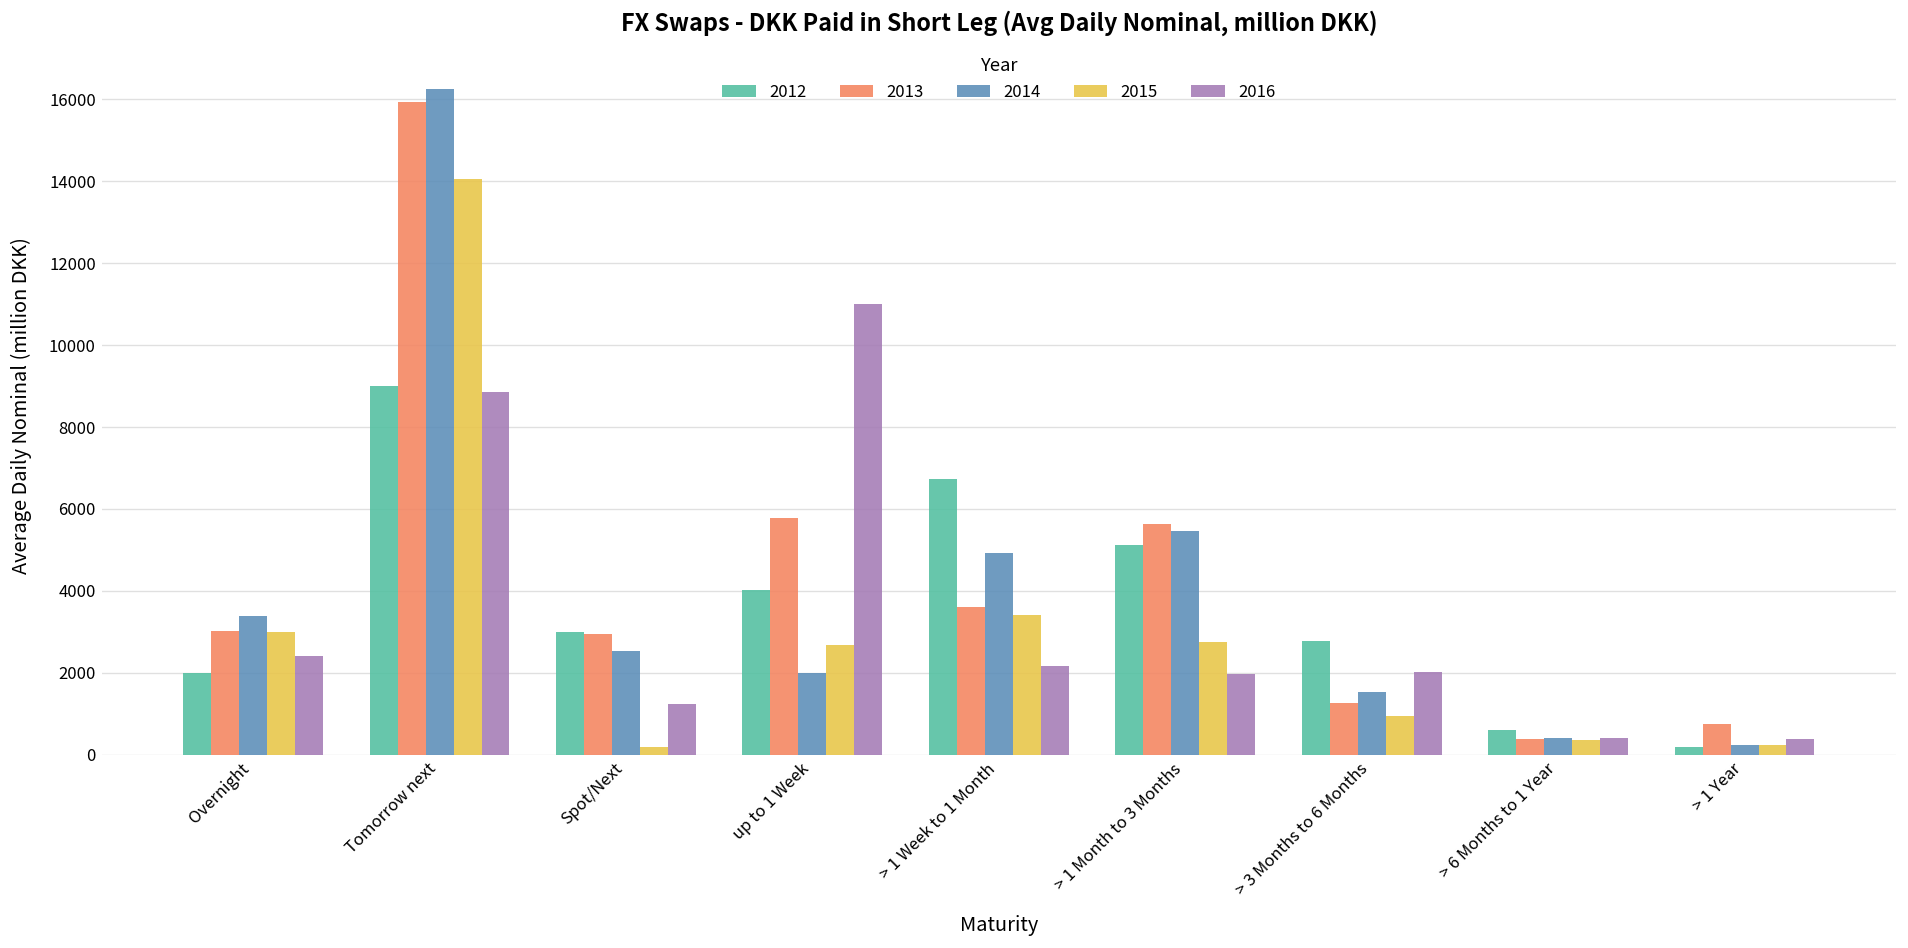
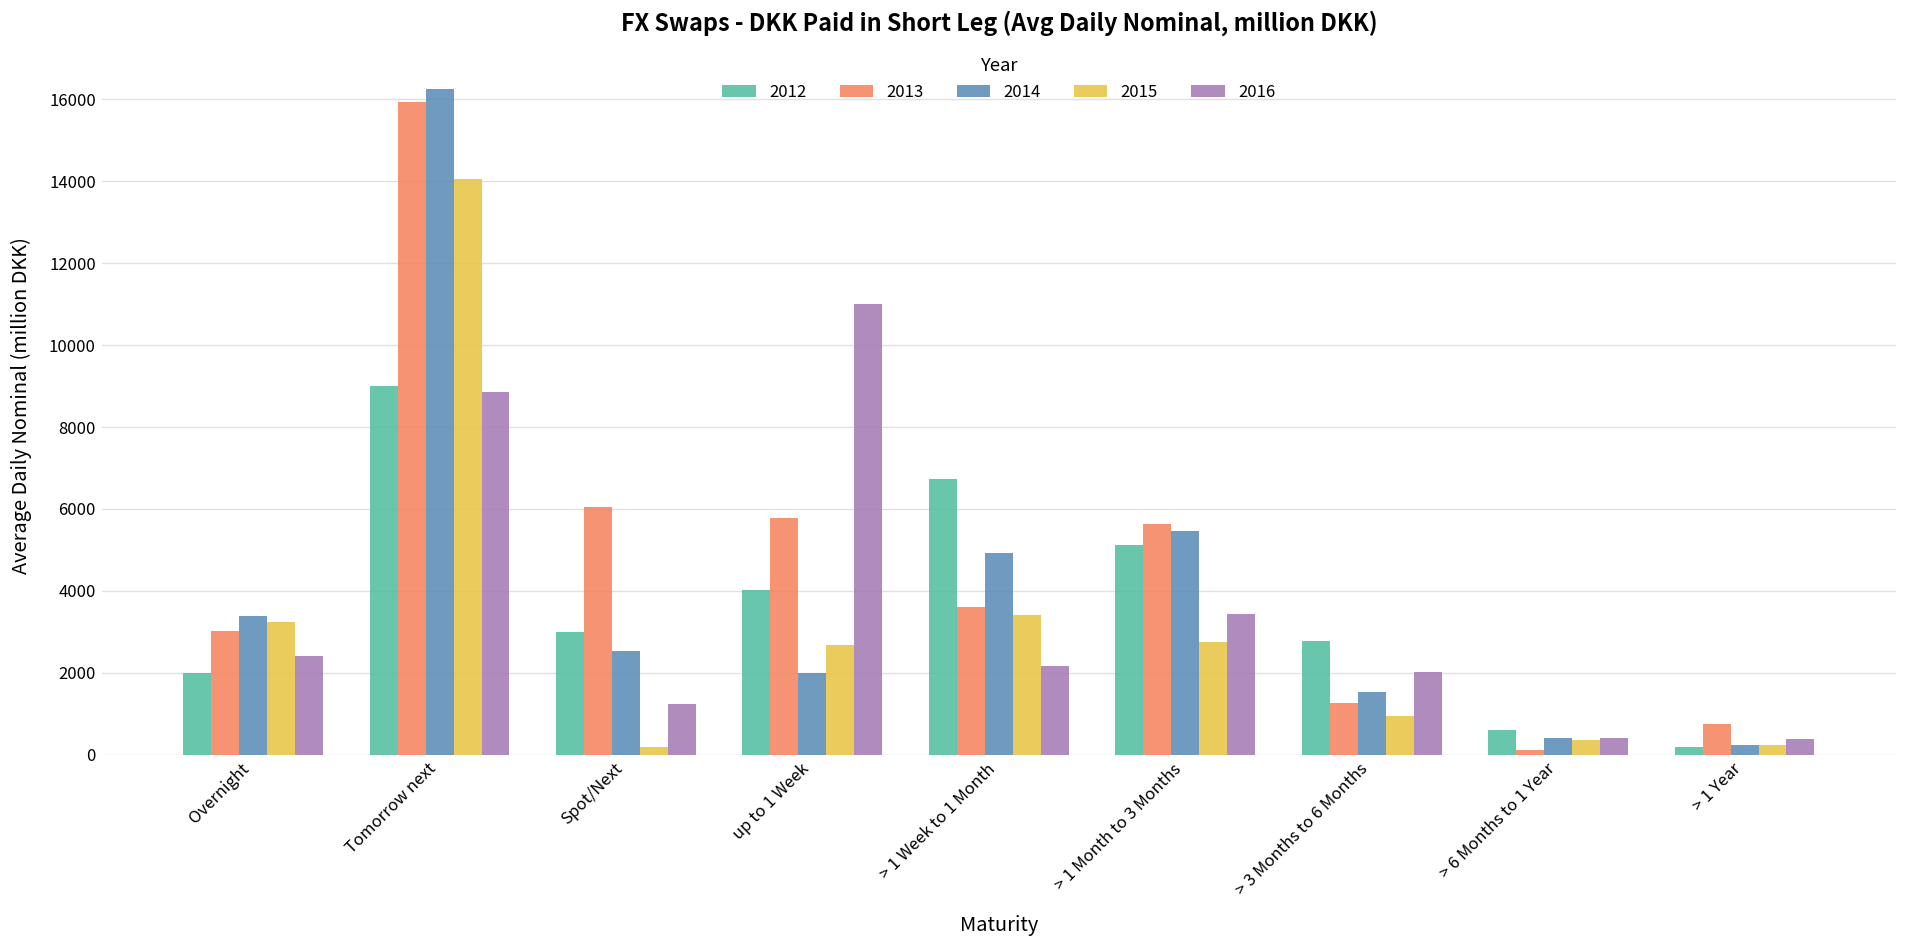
2015, Overnight: 3000 -> 3200
2013, Spot/Next: 2900 -> 6100
2016, > 1 Month to 3 Months: 2000 -> 3400
2013, > 6 Months to 1 Year: 400 -> 100
